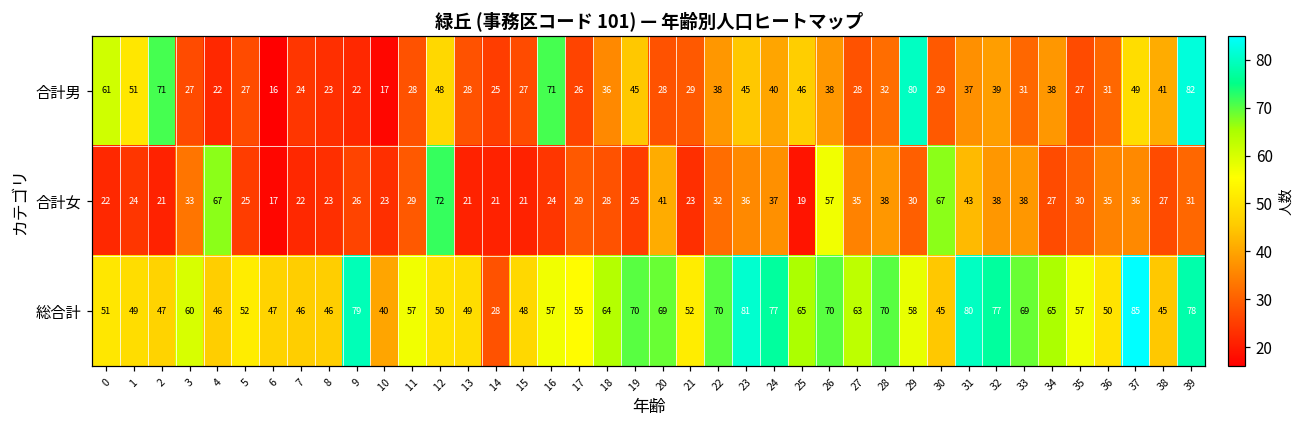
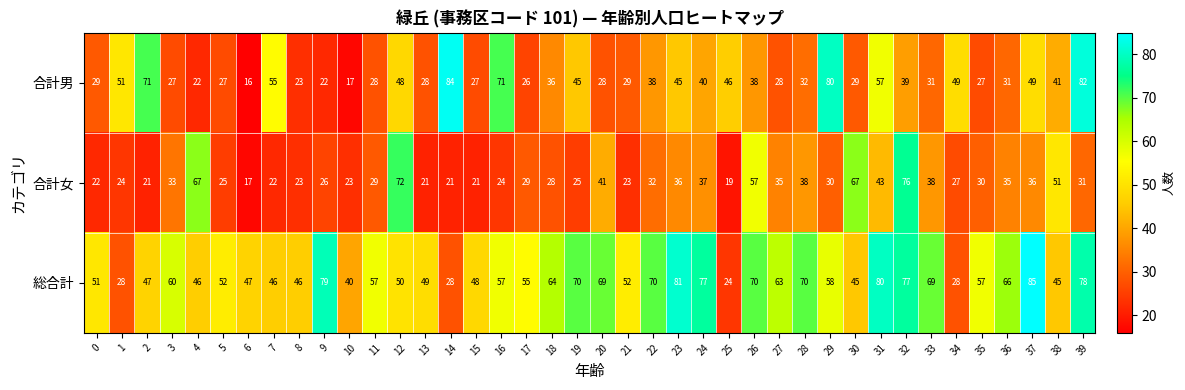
合計男, 0: 61 -> 29
合計男, 7: 24 -> 55
合計男, 14: 25 -> 84
合計男, 31: 37 -> 57
合計男, 34: 38 -> 49
合計女, 32: 38 -> 76
合計女, 38: 27 -> 51
総合計, 1: 49 -> 28
総合計, 25: 65 -> 24
総合計, 34: 65 -> 28
総合計, 36: 50 -> 66
